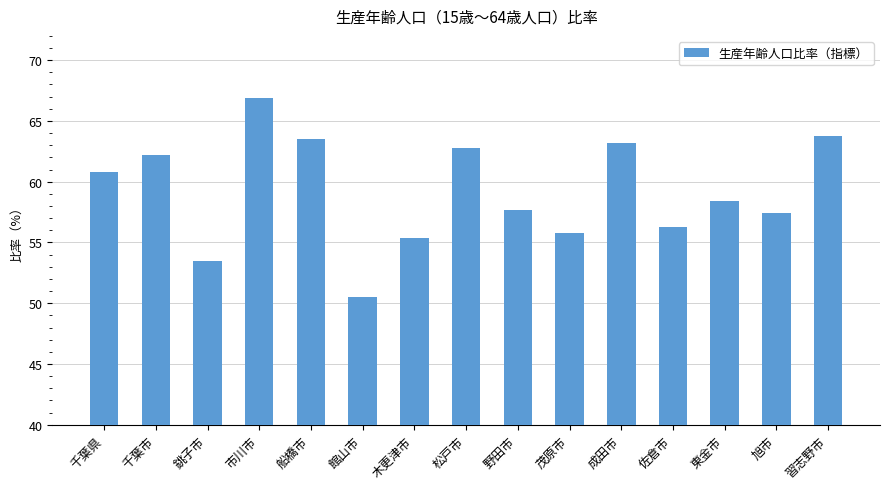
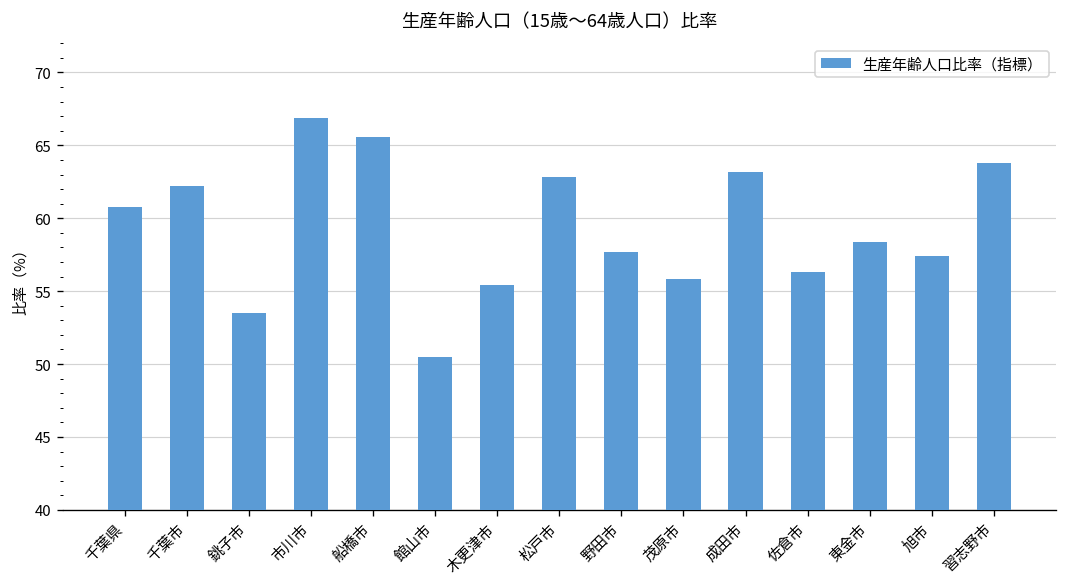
船橋市: 63.5 -> 65.6
